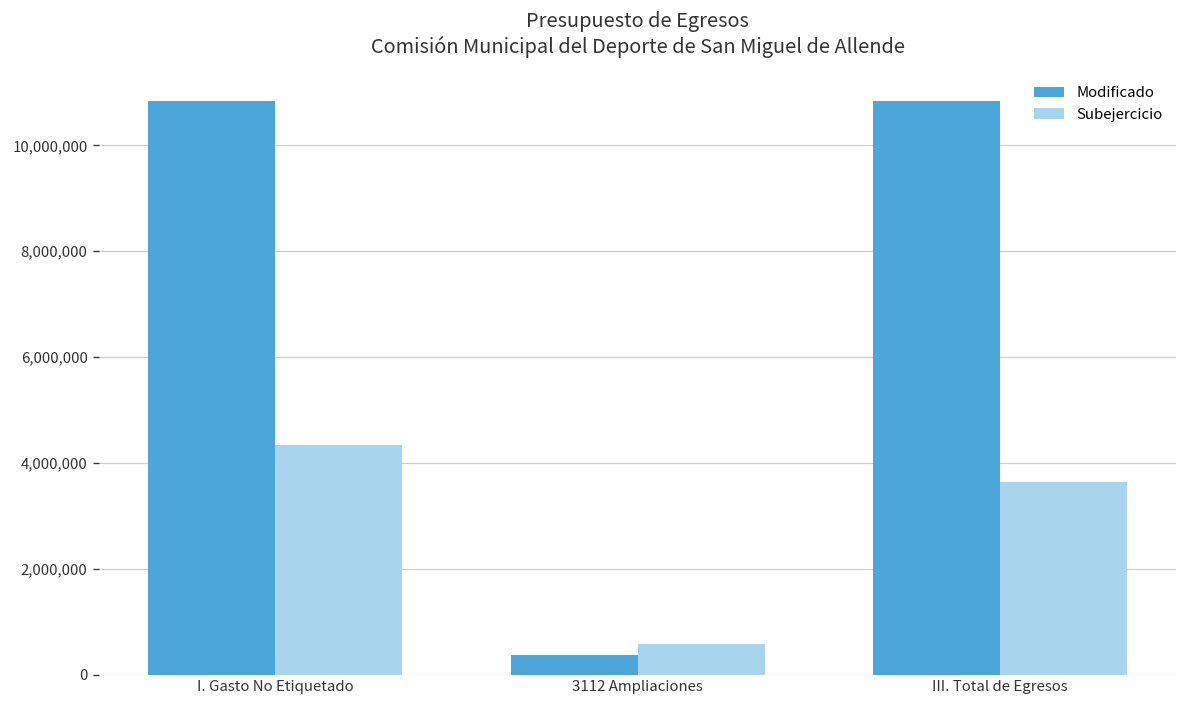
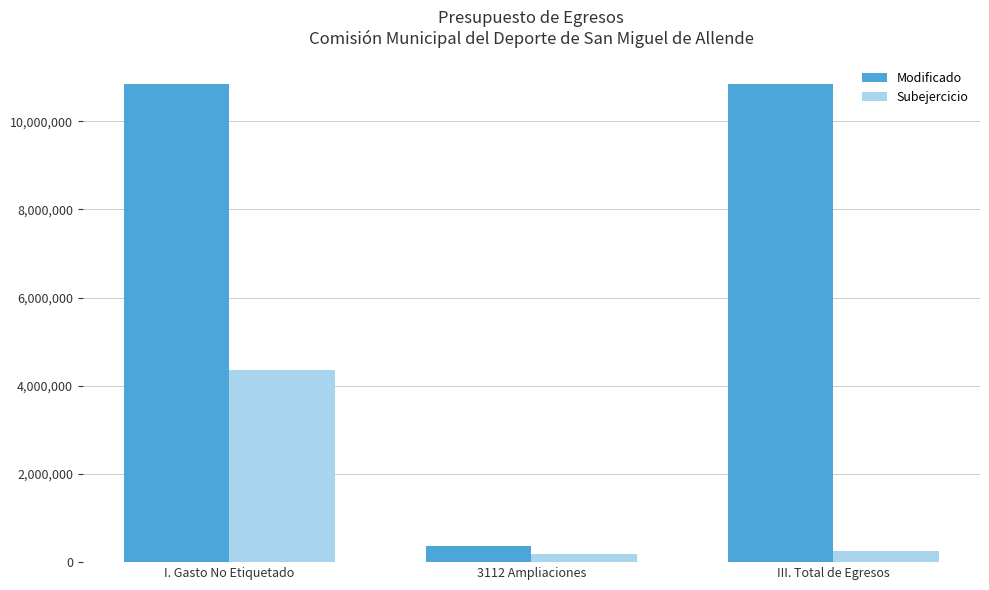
Subejercicio, 3112 Ampliaciones: 600,000 -> 200,000
Subejercicio, III. Total de Egresos: 3,600,000 -> 300,000
